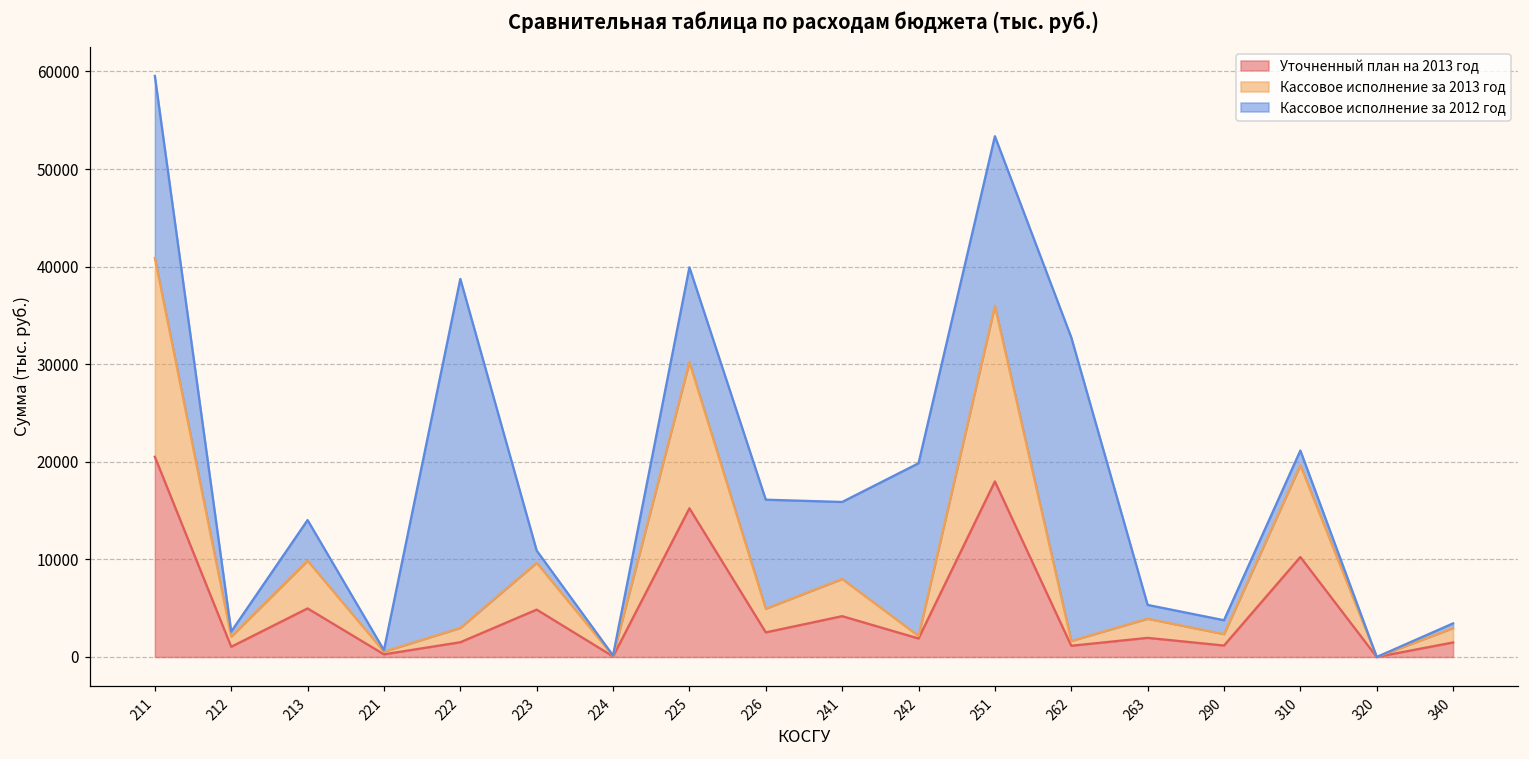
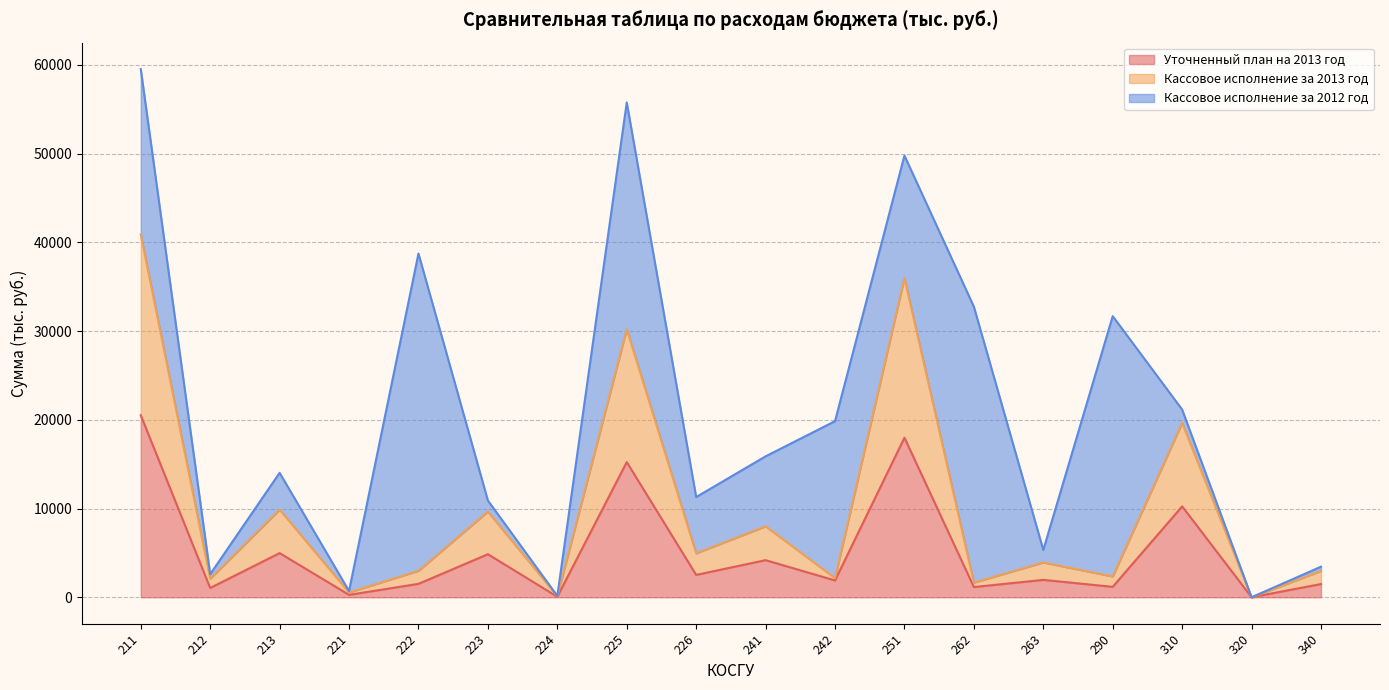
Кассовое исполнение за 2012 год, 225: 10000 -> 26000
Кассовое исполнение за 2012 год, 226: 11000 -> 6000
Кассовое исполнение за 2012 год, 251: 17000 -> 14000
Кассовое исполнение за 2012 год, 290: 1000 -> 29000
